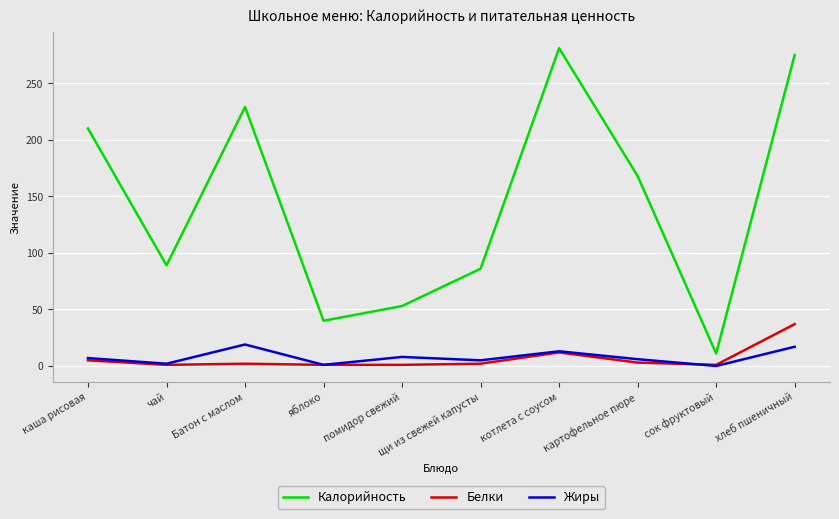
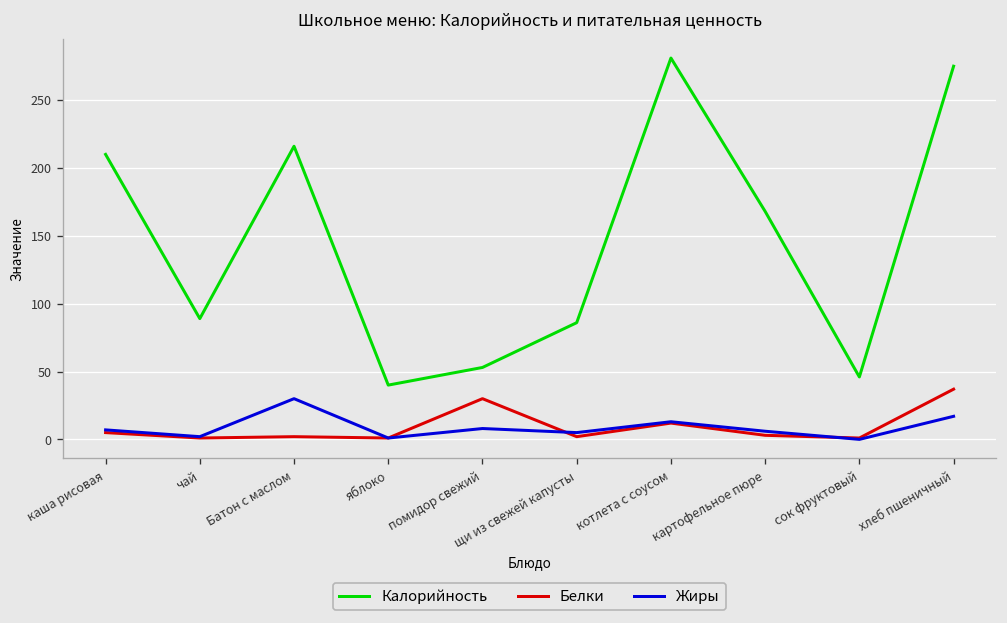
Калорийность, Батон с маслом: 229 -> 216
Жиры, Батон с маслом: 19 -> 30
Белки, помидор свежий: 1 -> 30
Калорийность, сок фруктовый: 11 -> 46
